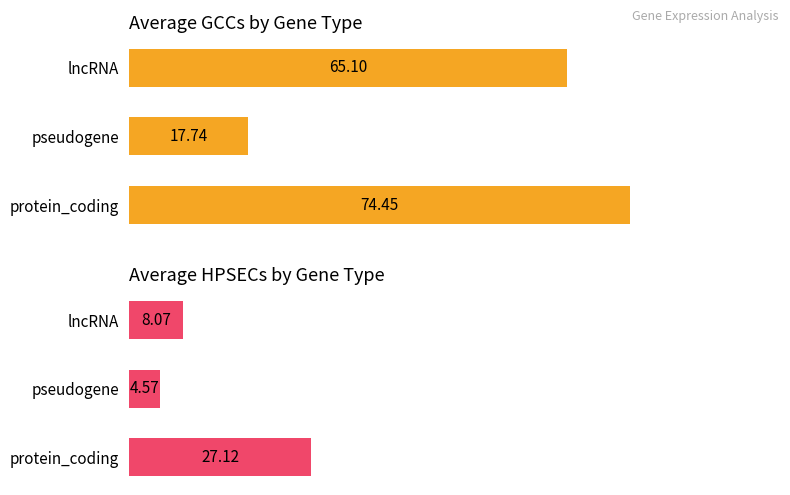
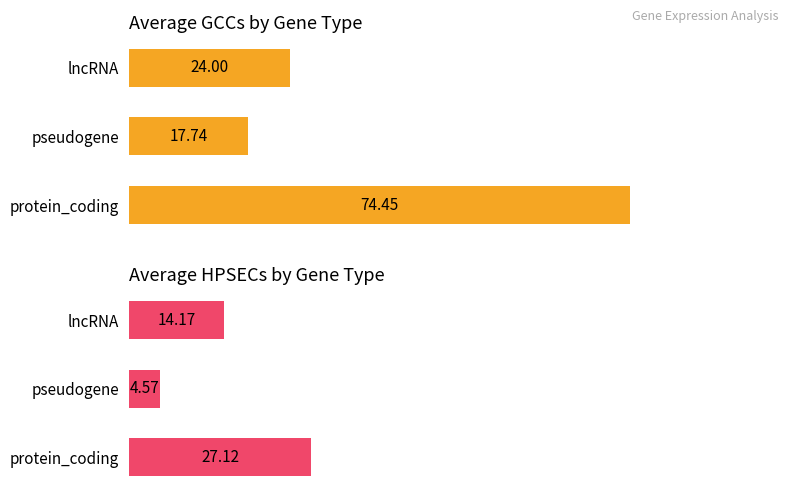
Average GCCs by Gene Type, lncRNA: 65.10 -> 24.00
Average HPSECs by Gene Type, lncRNA: 8.07 -> 14.17
